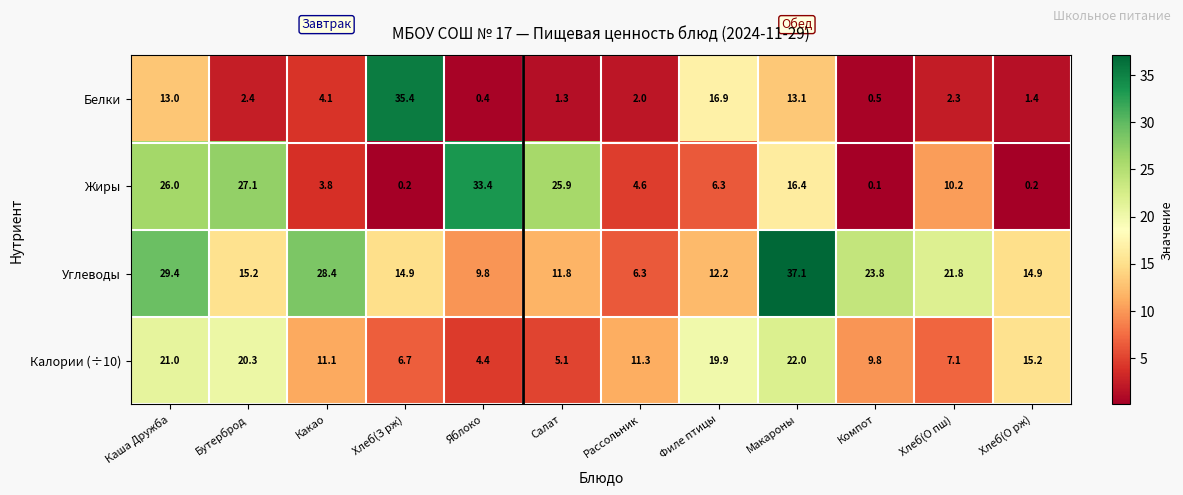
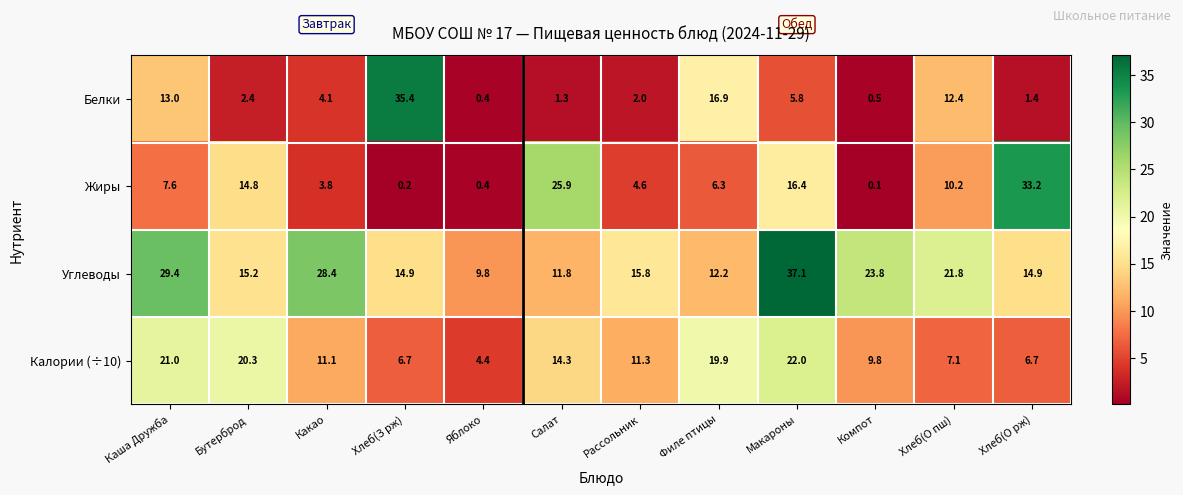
Белки, Макароны: 13.1 -> 5.8
Белки, Хлеб(О пш): 2.3 -> 12.4
Жиры, Каша Дружба: 26.0 -> 7.6
Жиры, Бутерброд: 27.1 -> 14.8
Жиры, Яблоко: 33.4 -> 0.4
Жиры, Хлеб(О рж): 0.2 -> 33.2
Углеводы, Рассольник: 6.3 -> 15.8
Калории (÷10), Салат: 5.1 -> 14.3
Калории (÷10), Хлеб(О рж): 15.2 -> 6.7
